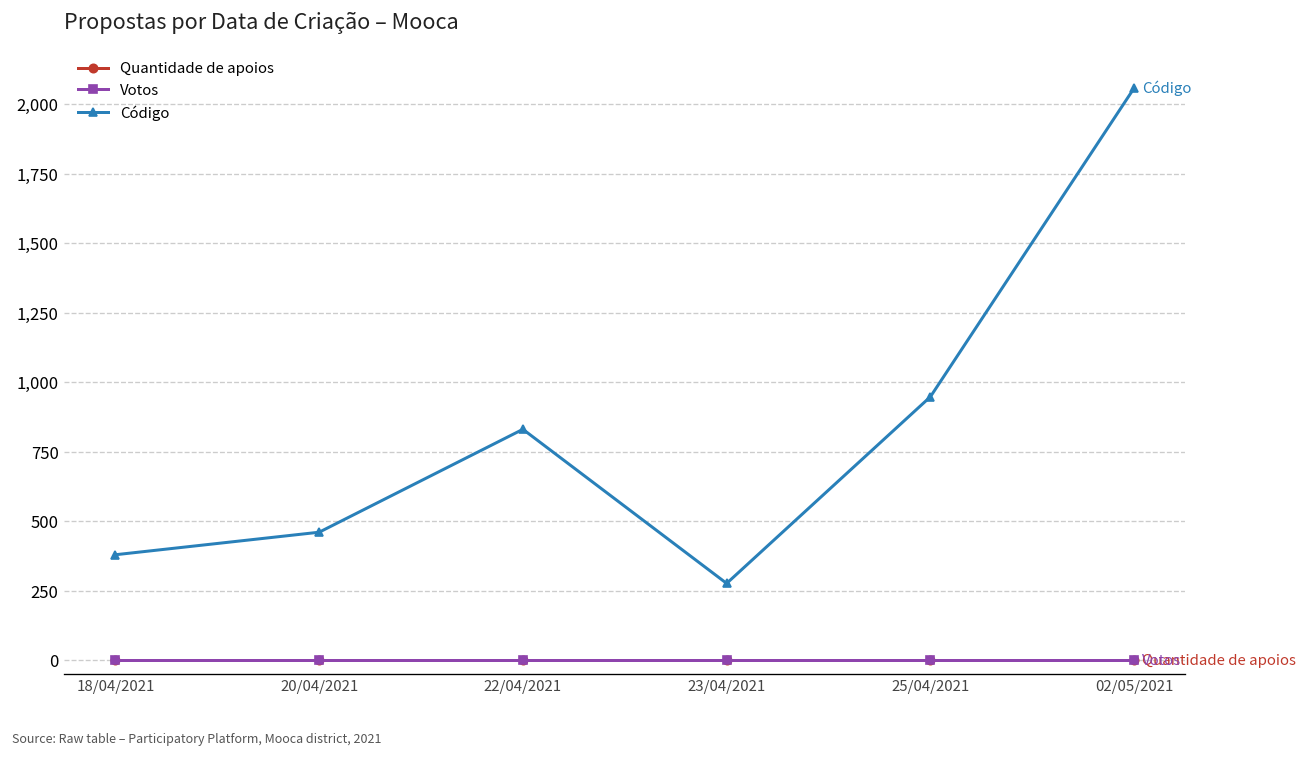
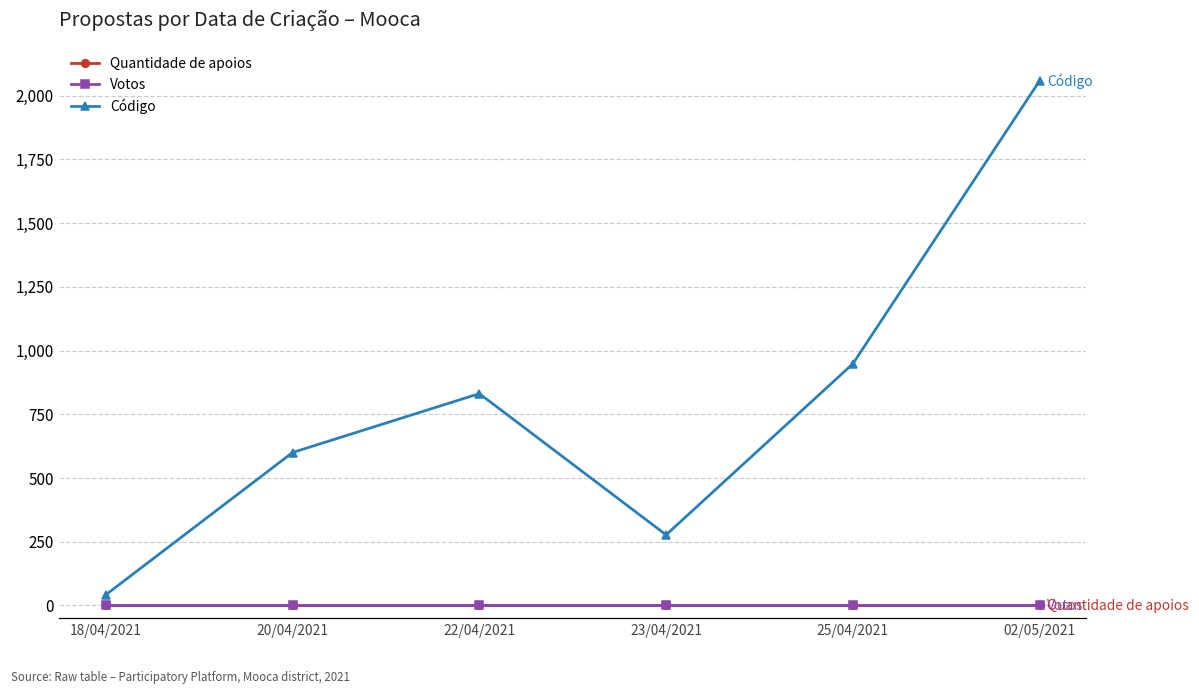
Código, 18/04/2021: 380 -> 40
Código, 20/04/2021: 460 -> 600
